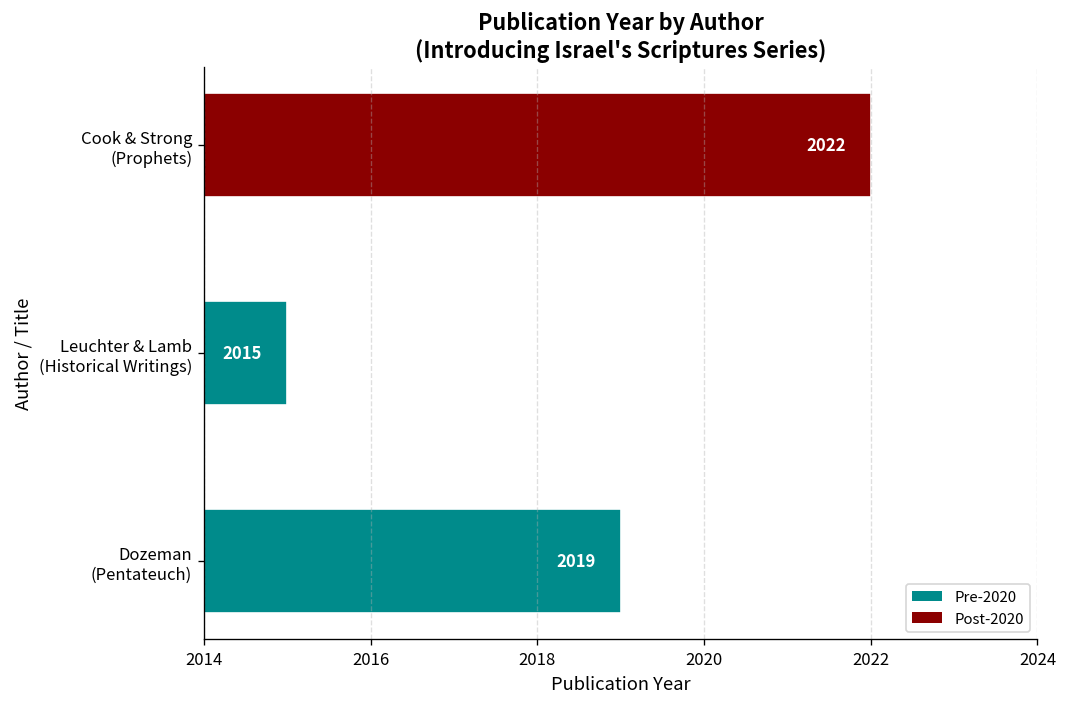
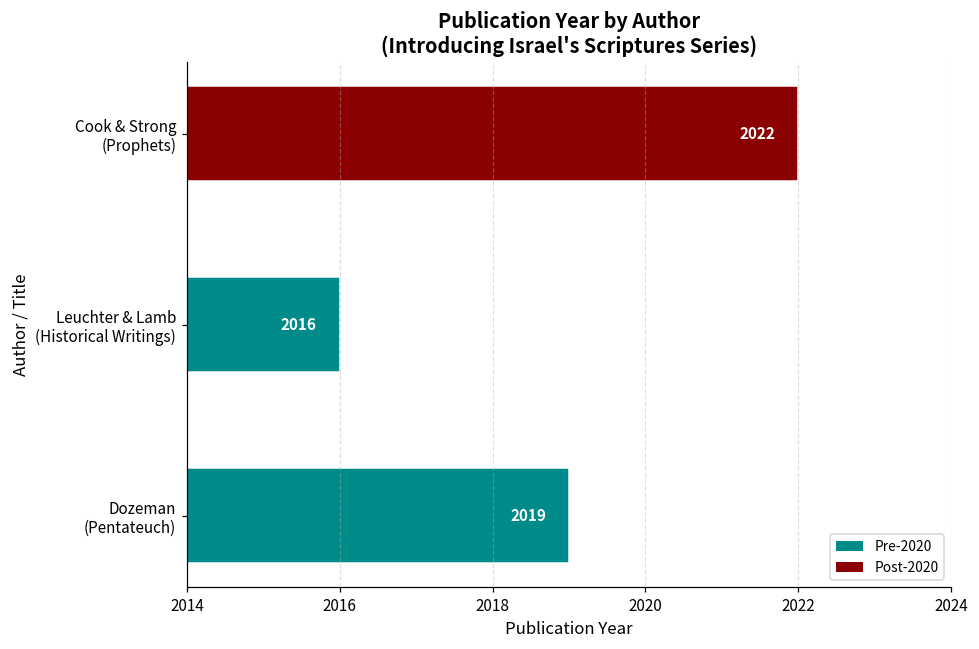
Leuchter & Lamb (Historical Writings): 2015 -> 2016
